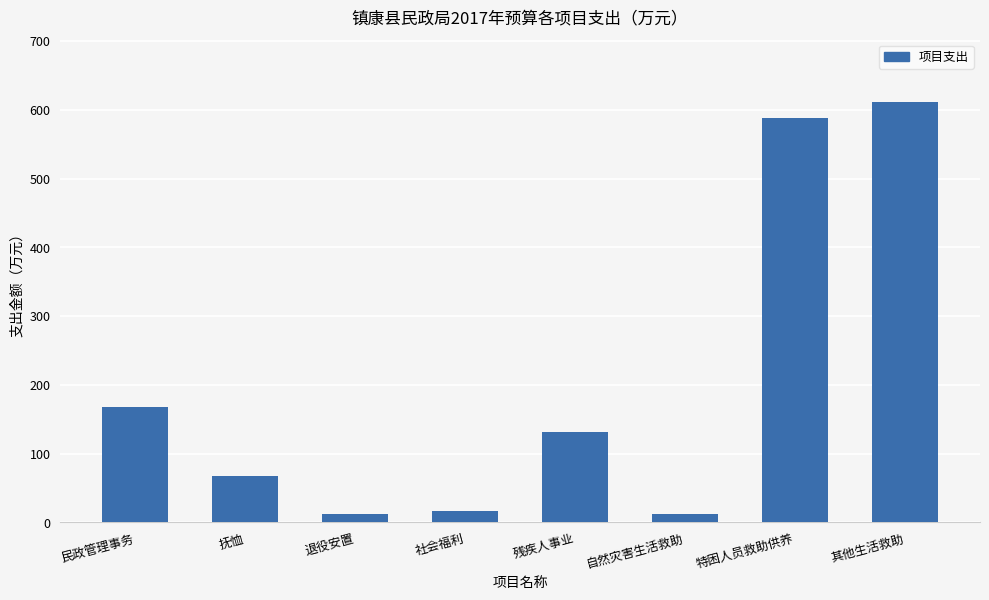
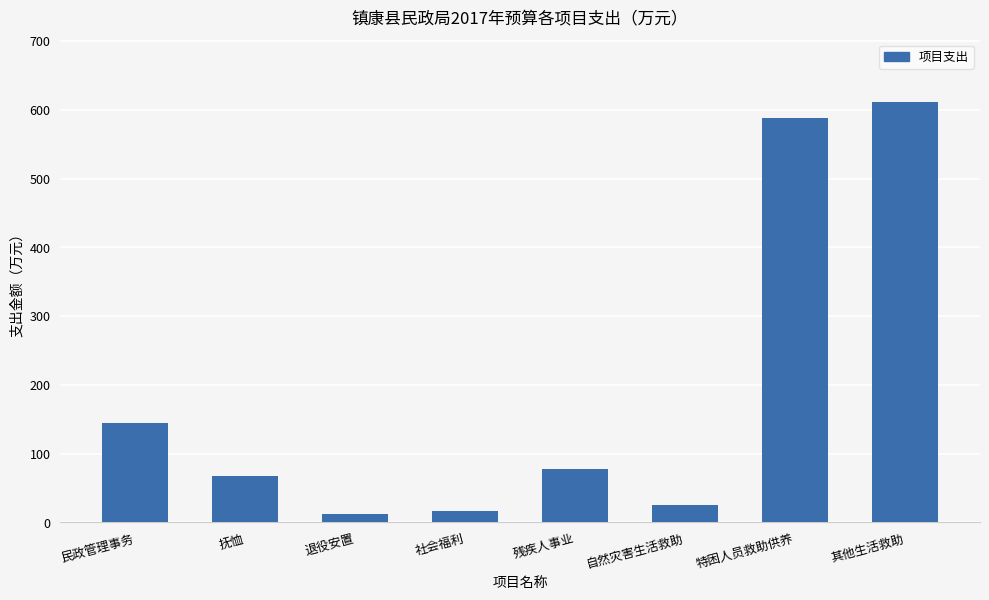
民政管理事务: 170 -> 140
残疾人事业: 130 -> 80
自然灾害生活救助: 10 -> 20
